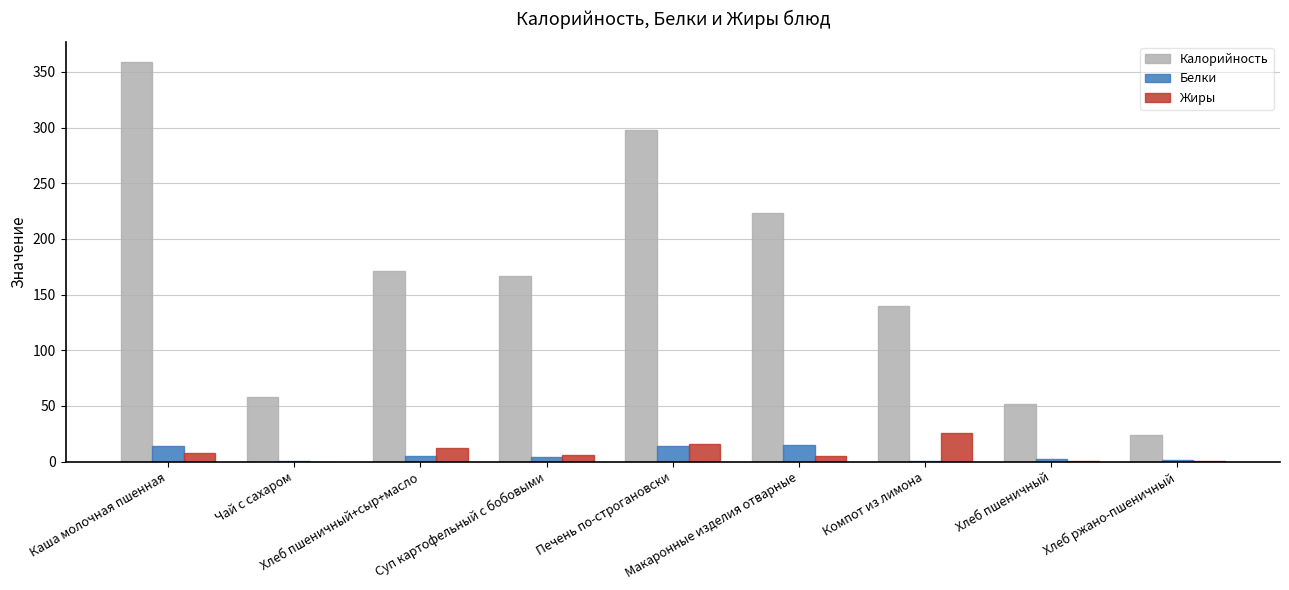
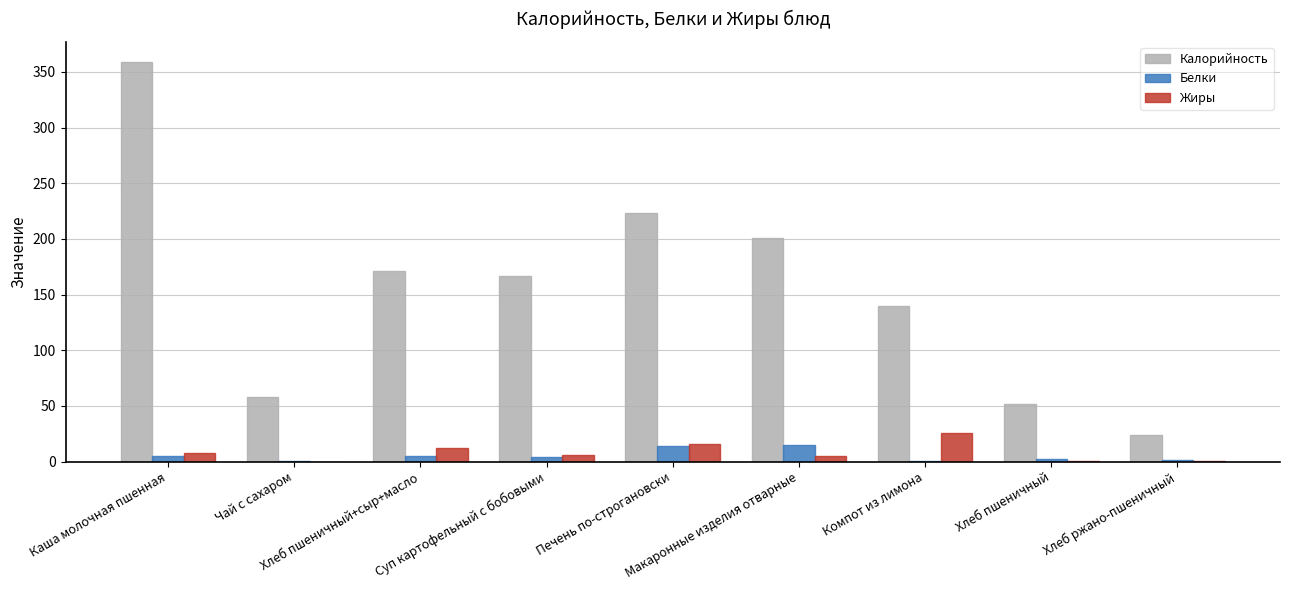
Белки, Каша молочная пшенная: 14 -> 5
Калорийность, Печень по-строгановски: 298 -> 223
Калорийность, Макаронные изделия отварные: 223 -> 201
